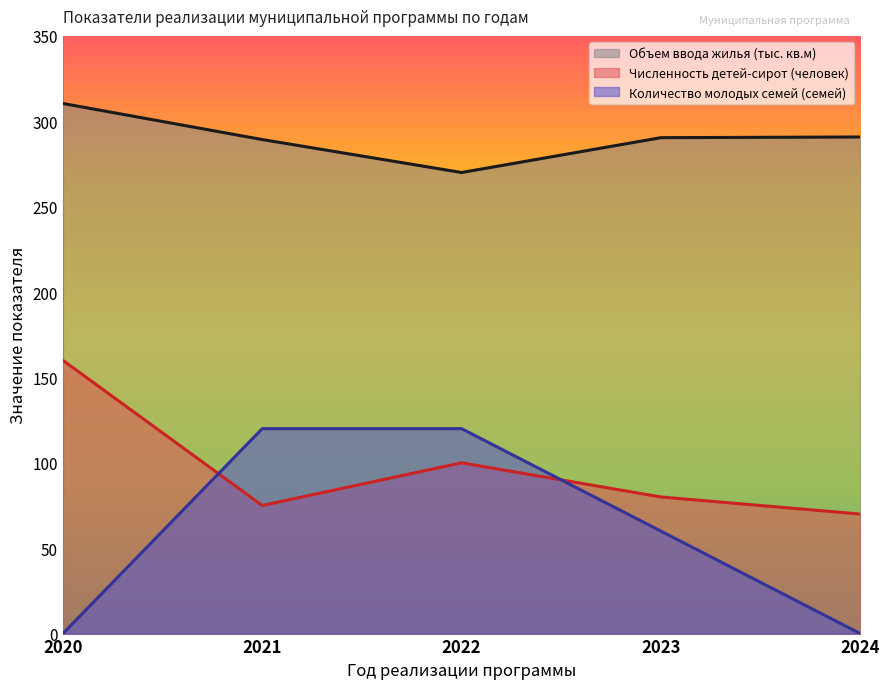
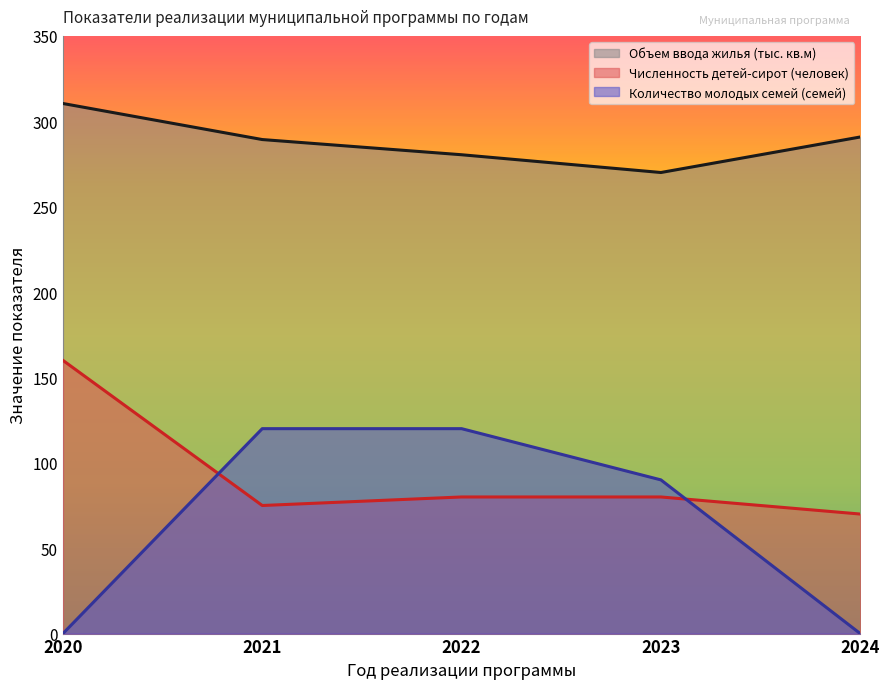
Объем ввода жилья (тыс. кв.м), 2022: 270 -> 280
Численность детей-сирот (человек), 2022: 100 -> 80
Объем ввода жилья (тыс. кв.м), 2023: 290 -> 270
Количество молодых семей (семей), 2023: 60 -> 90
